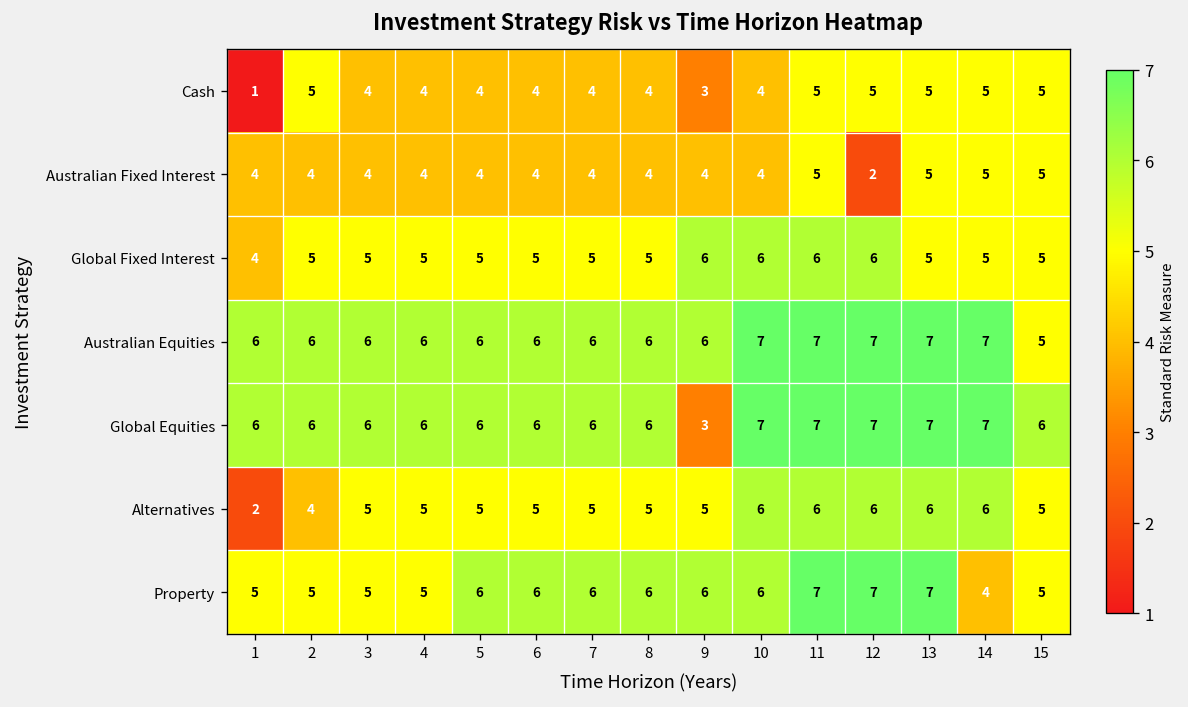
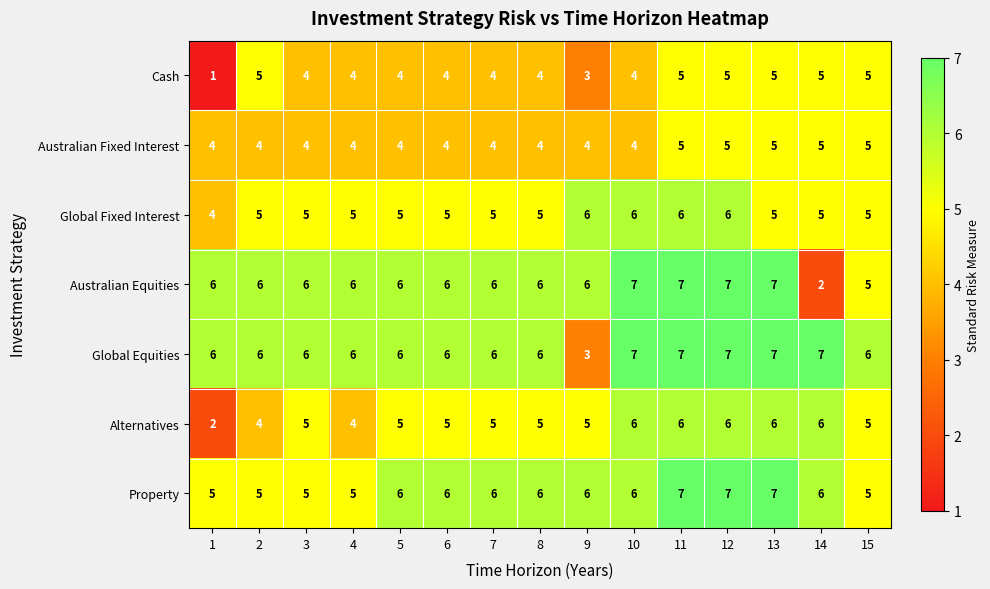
Australian Fixed Interest, 12: 2 -> 5
Australian Equities, 14: 7 -> 2
Alternatives, 4: 5 -> 4
Property, 14: 4 -> 6
